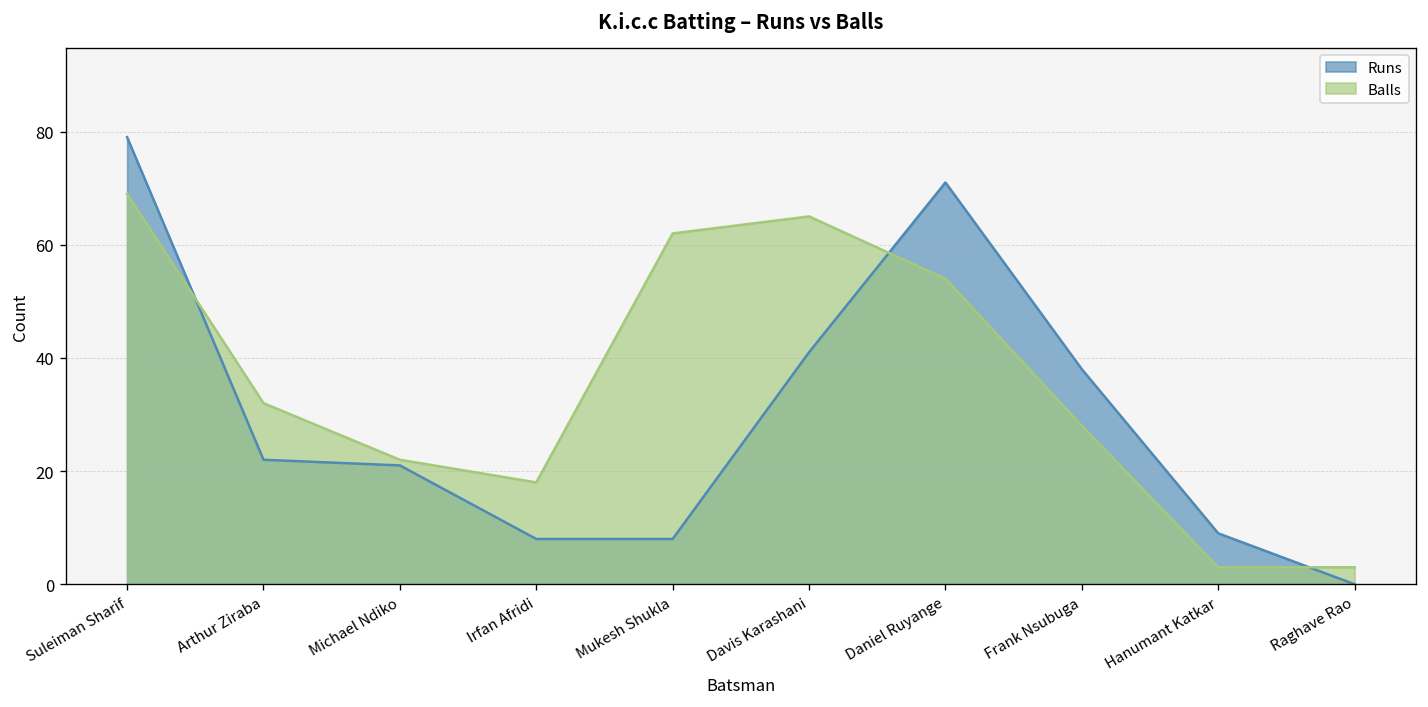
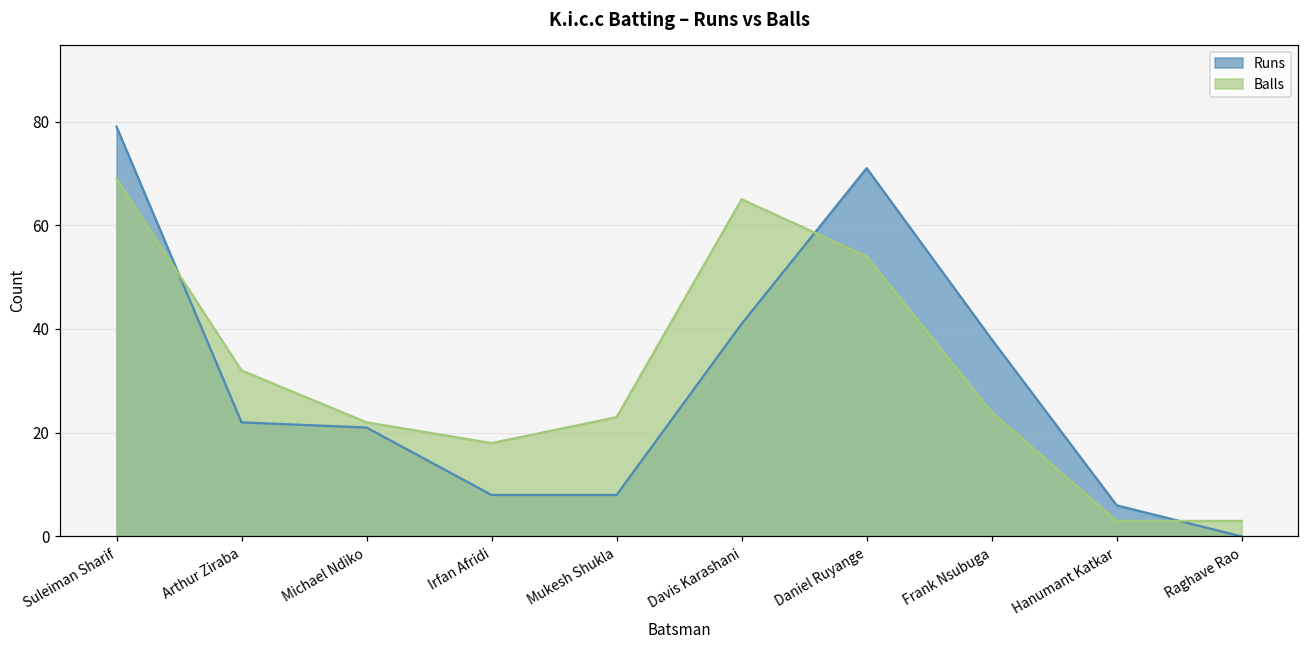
Balls, Mukesh Shukla: 62 -> 23
Balls, Frank Nsubuga: 28 -> 24
Runs, Hanumant Katkar: 9 -> 6
